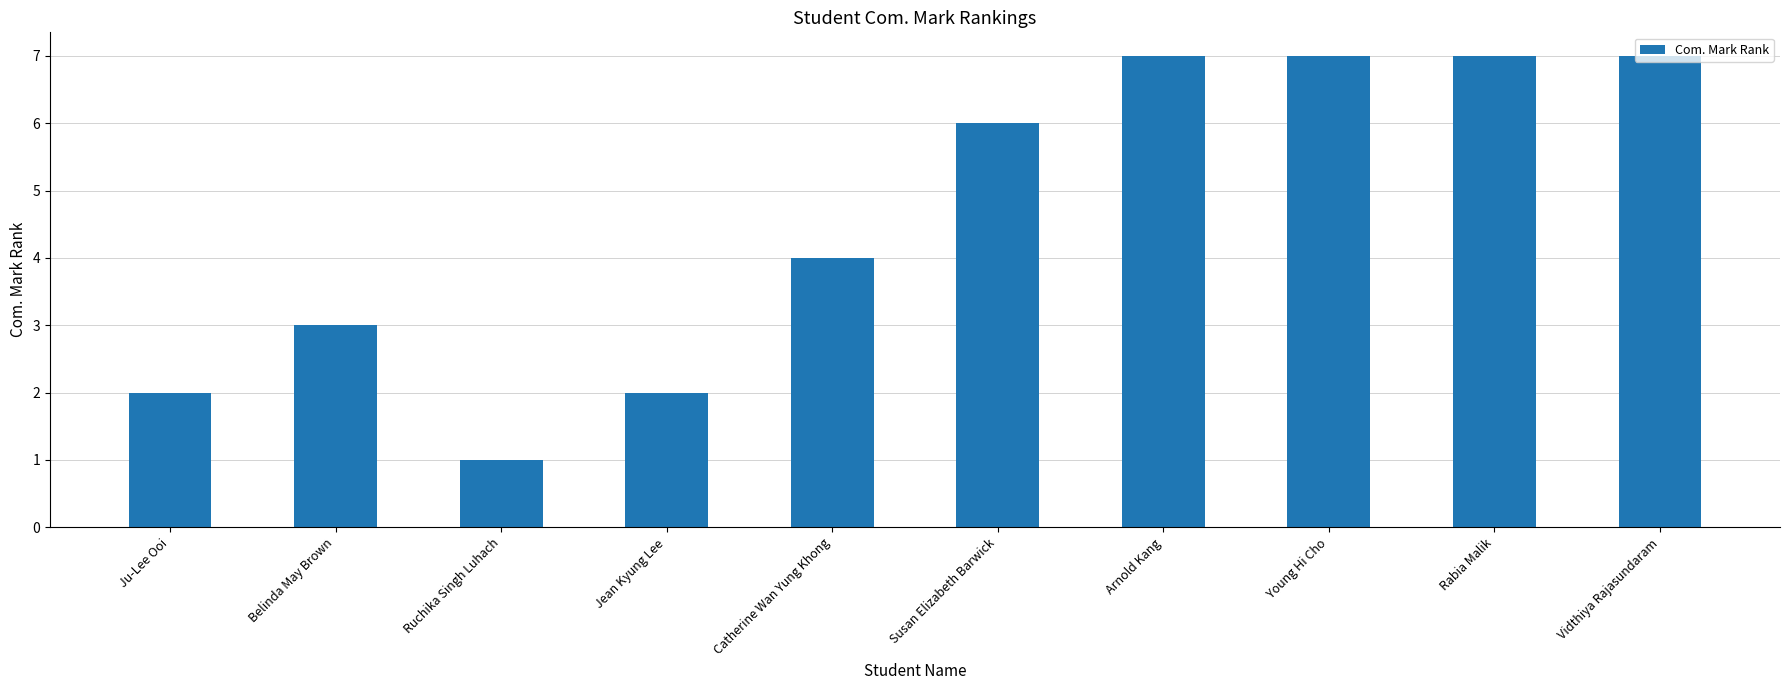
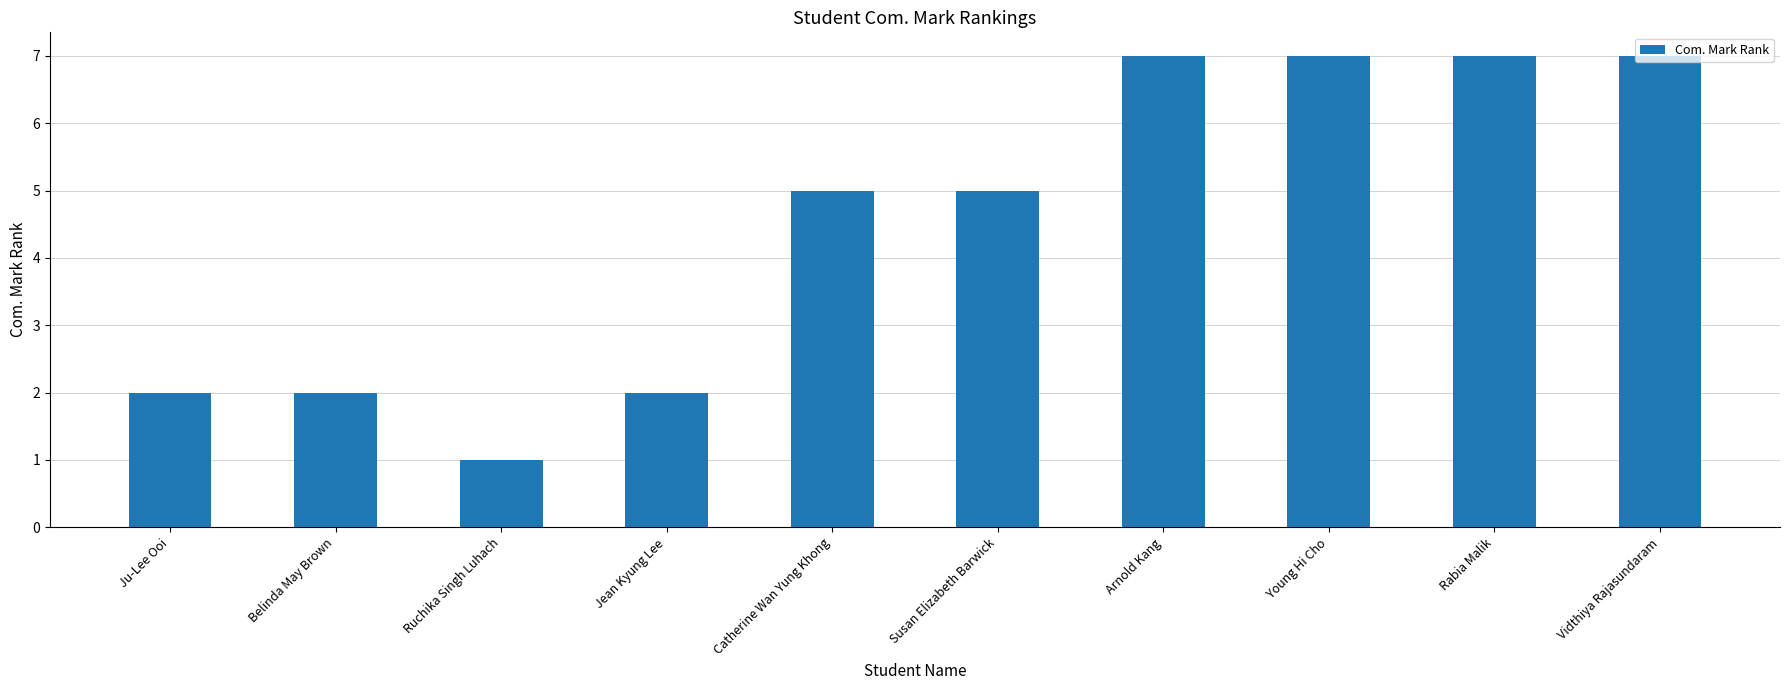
Belinda May Brown: 3 -> 2
Catherine Wan Yung Khong: 4 -> 5
Susan Elizabeth Barwick: 6 -> 5
